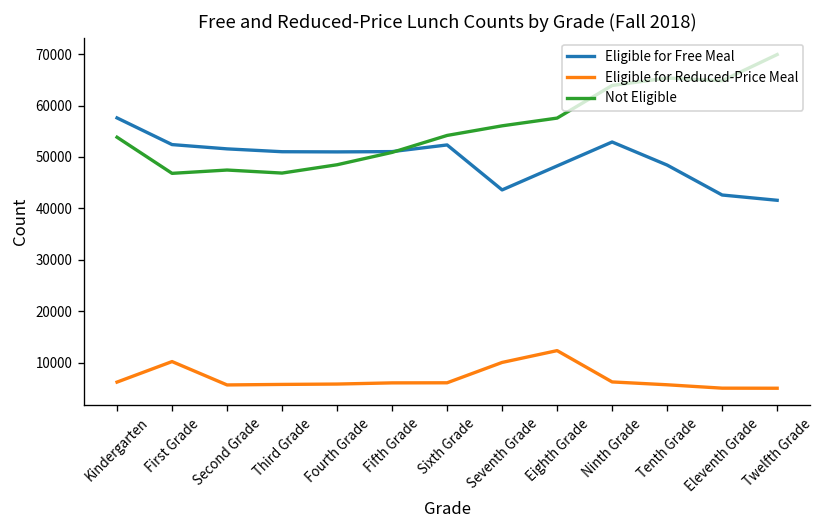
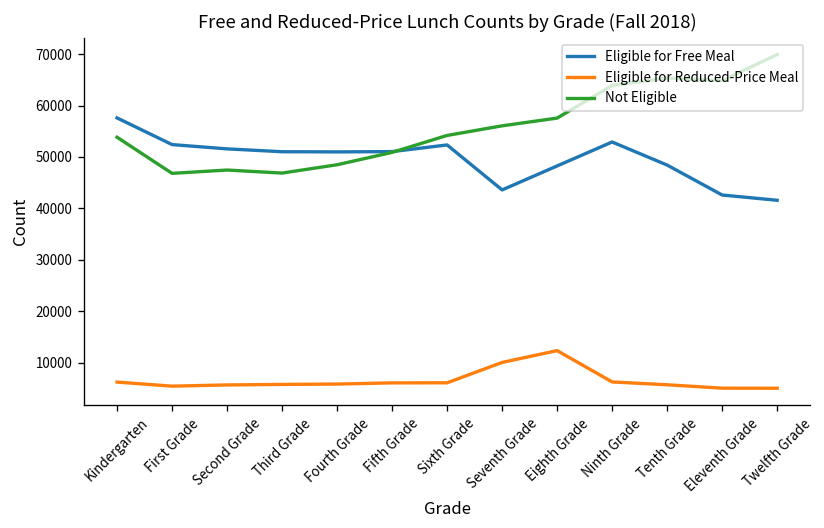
Eligible for Reduced-Price Meal, First Grade: 10000 -> 5000
